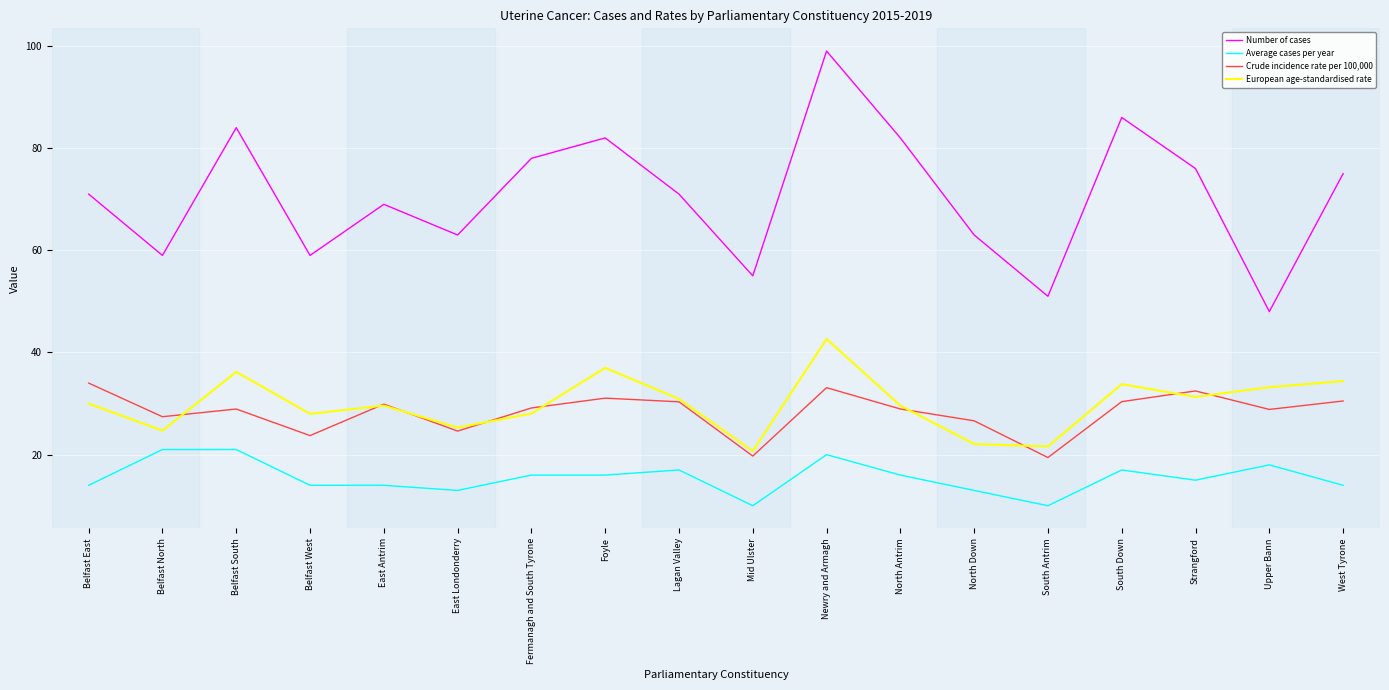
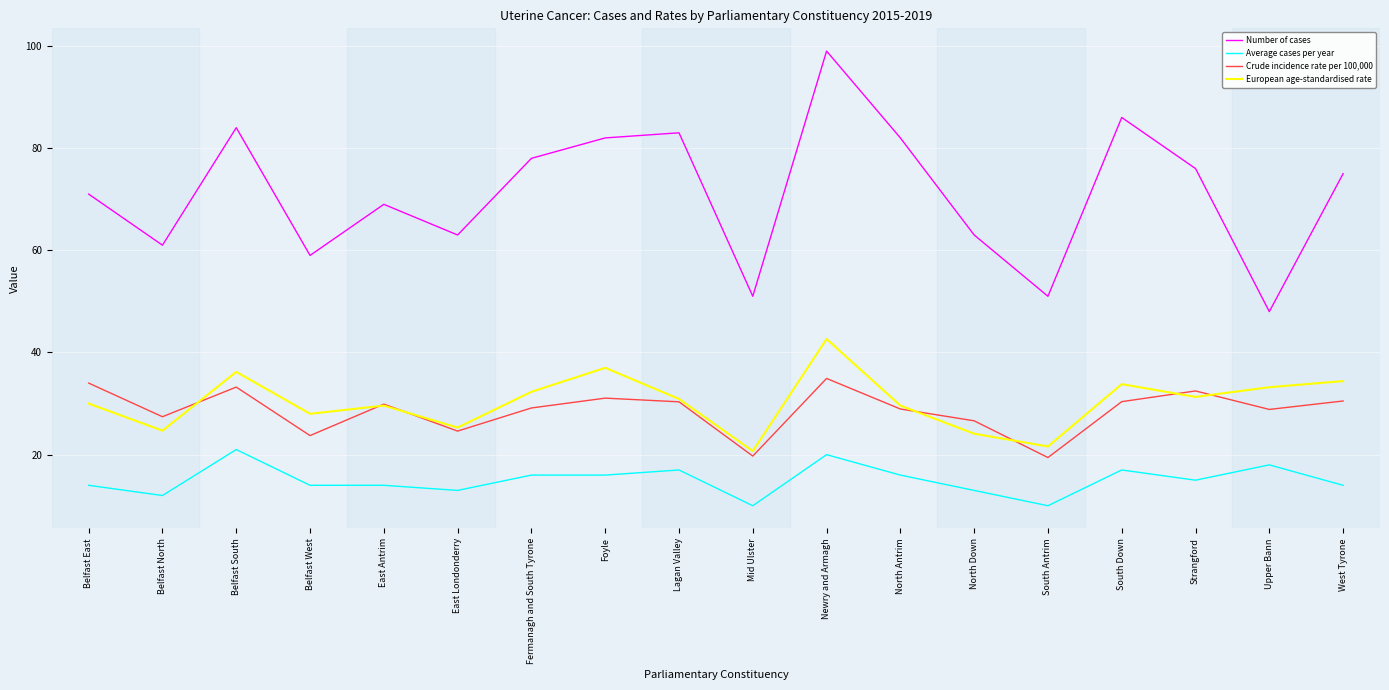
Number of cases, Belfast North: 59 -> 61
Average cases per year, Belfast North: 21 -> 12
Crude incidence rate per 100,000, Belfast South: 29 -> 33
European age-standardised rate, Fermanagh and South Tyrone: 28 -> 32
Number of cases, Lagan Valley: 71 -> 83
Number of cases, Mid Ulster: 55 -> 51
Crude incidence rate per 100,000, Newry and Armagh: 33 -> 35
European age-standardised rate, North Down: 22 -> 24
